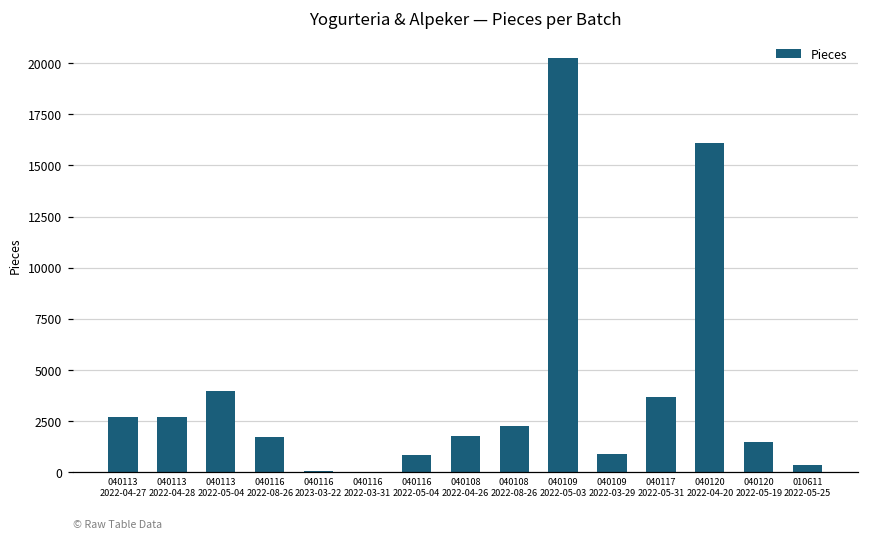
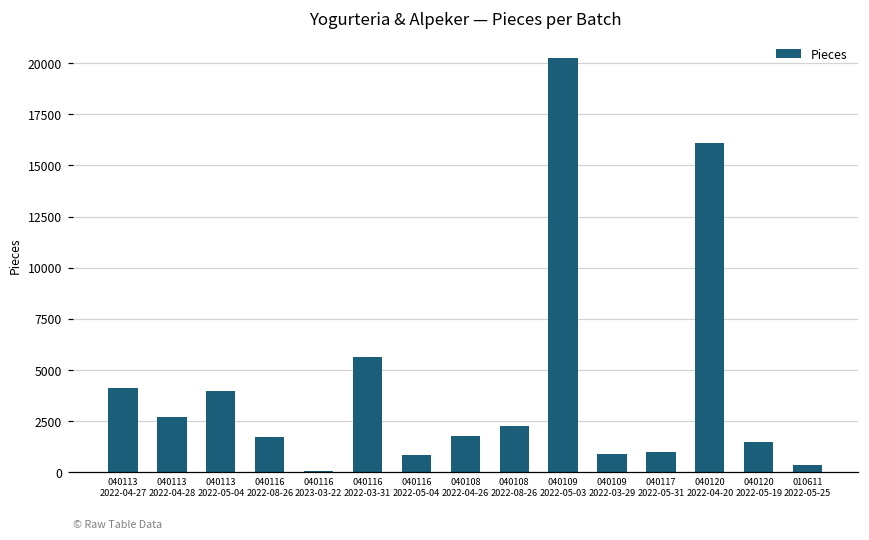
040113 2022-04-27: 2700 -> 4100
040116 2022-03-31: 0 -> 5600
040117 2022-05-31: 3700 -> 1000
